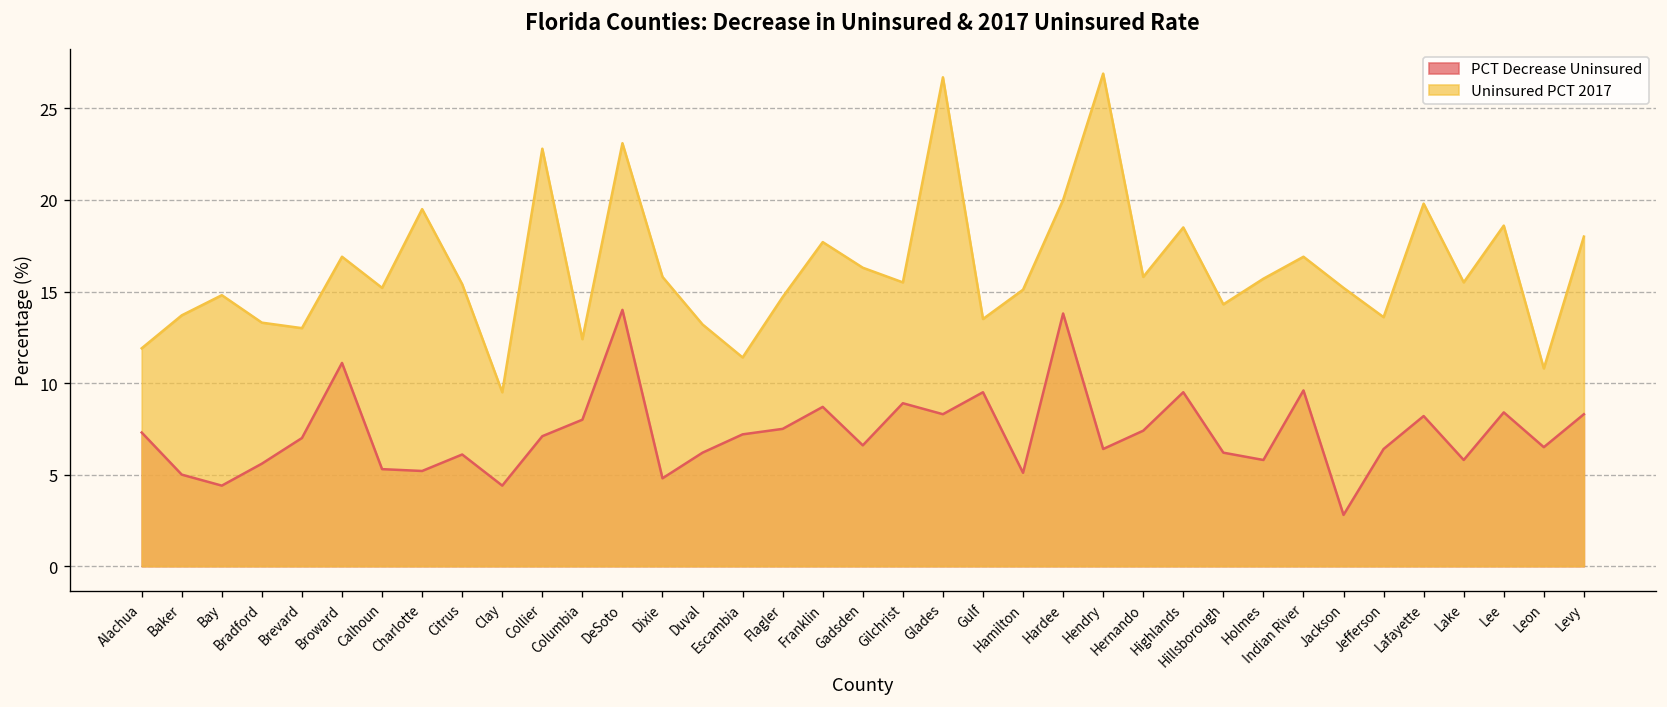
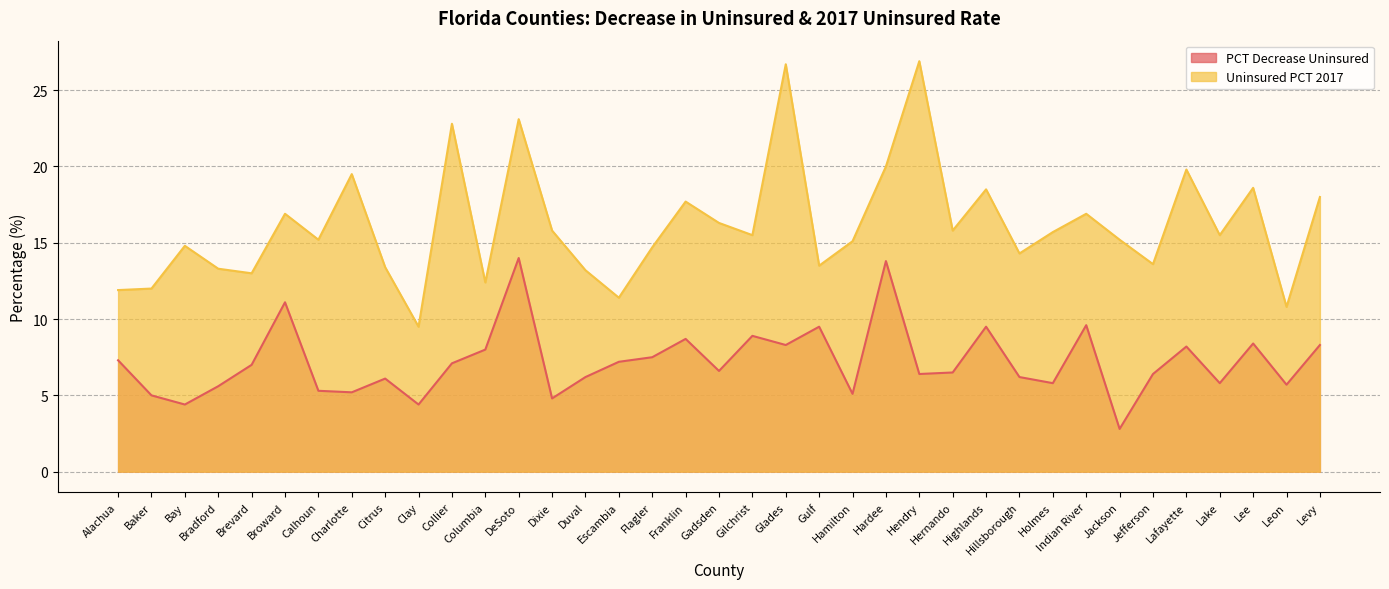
Uninsured PCT 2017, Baker: 13.7 -> 12.0
Uninsured PCT 2017, Citrus: 15.4 -> 13.4
PCT Decrease Uninsured, Hernando: 7.4 -> 6.5
PCT Decrease Uninsured, Leon: 6.5 -> 5.7
